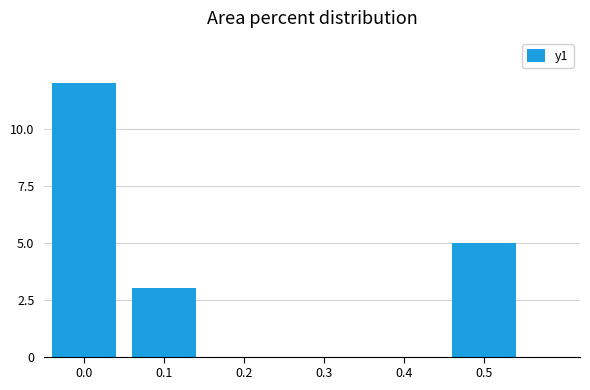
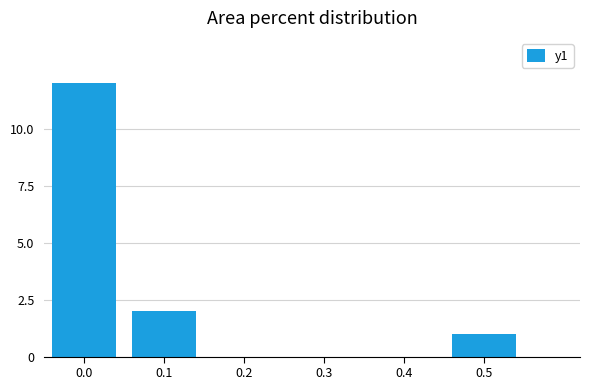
0.1: 3 -> 2
0.5: 5 -> 1
